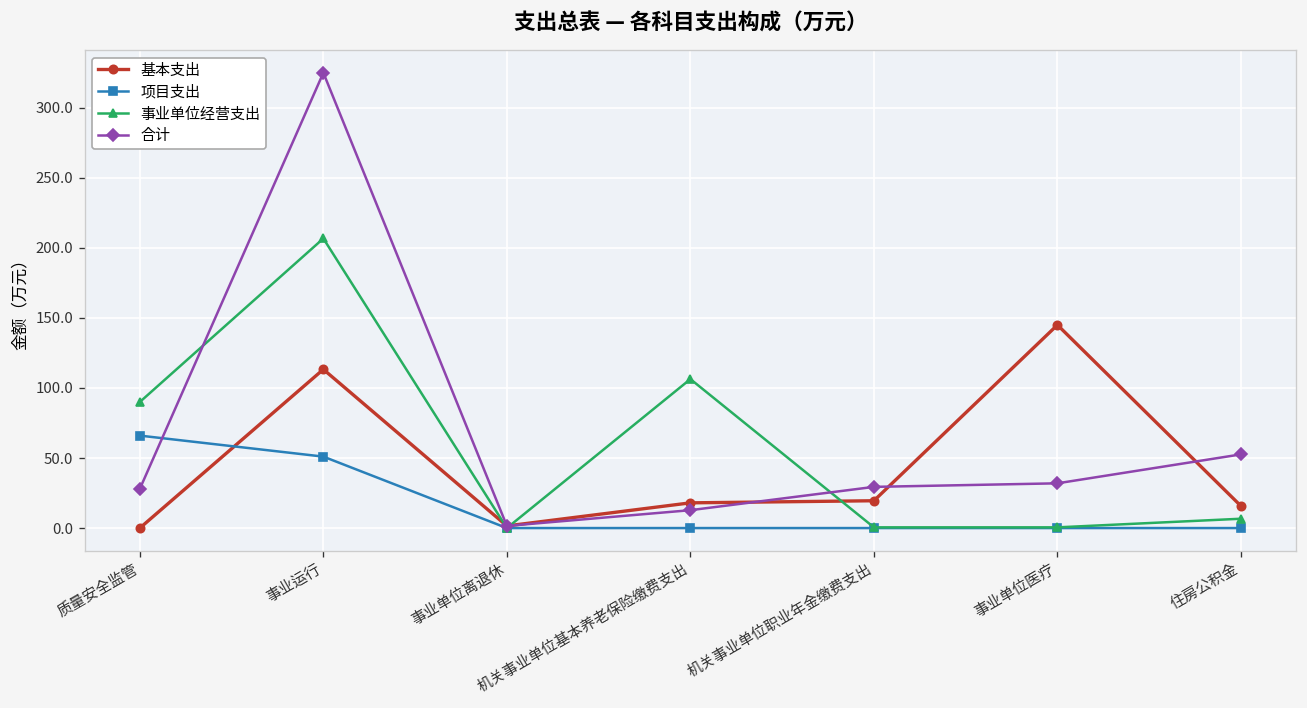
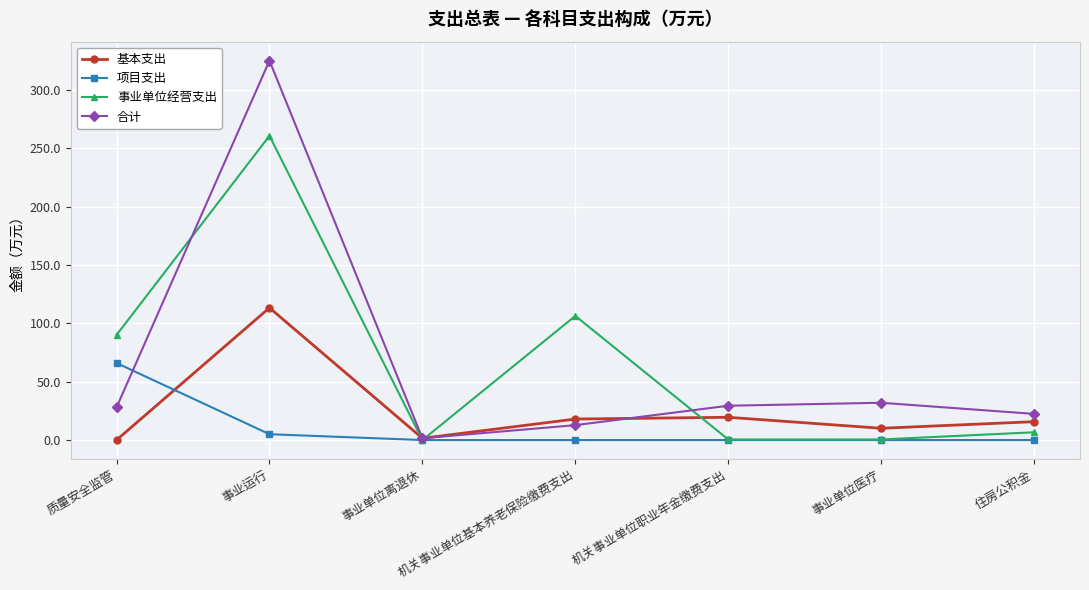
项目支出, 事业运行: 51 -> 5
事业单位经营支出, 事业运行: 207 -> 261
基本支出, 事业单位医疗: 145 -> 10
合计, 住房公积金: 53 -> 22
